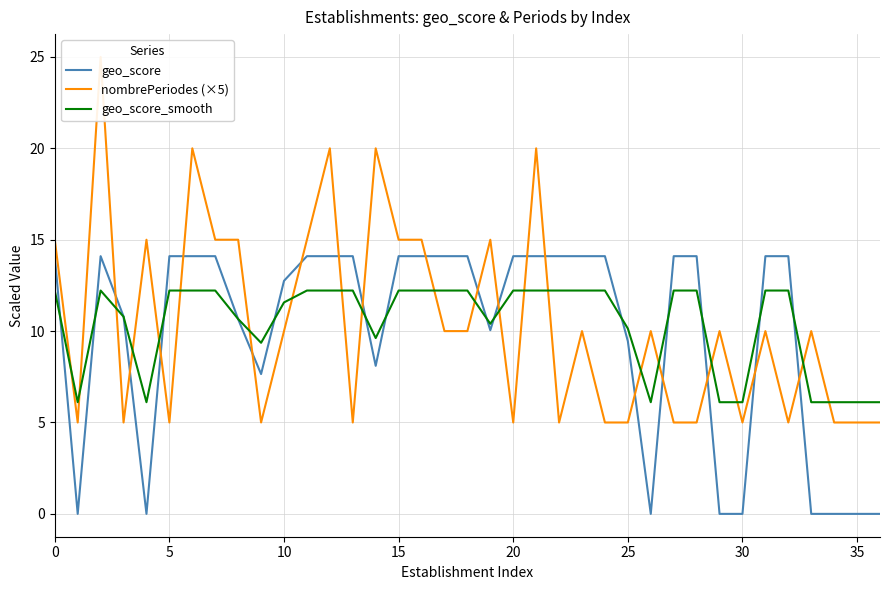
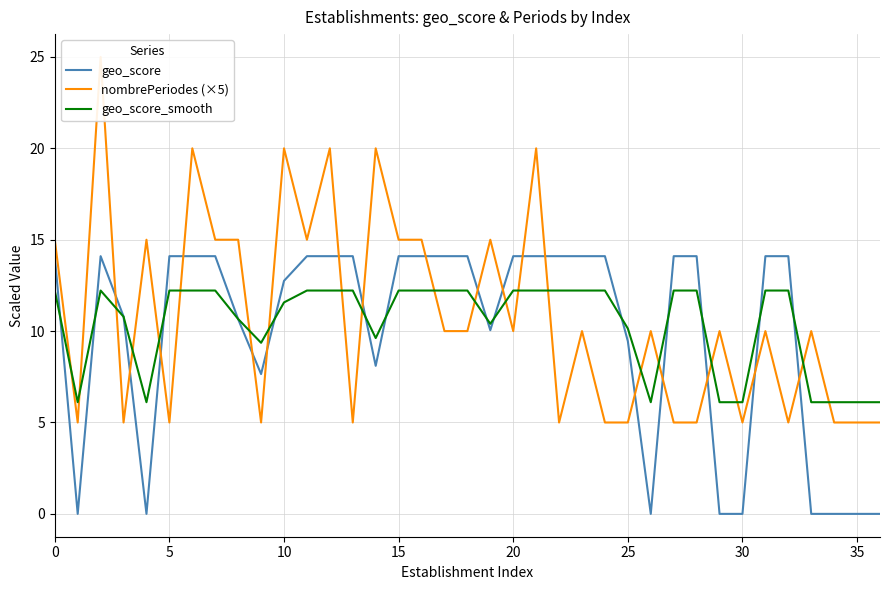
nombrePeriodes (×5), 10: 10.0 -> 20.0
nombrePeriodes (×5), 20: 5.0 -> 10.0
